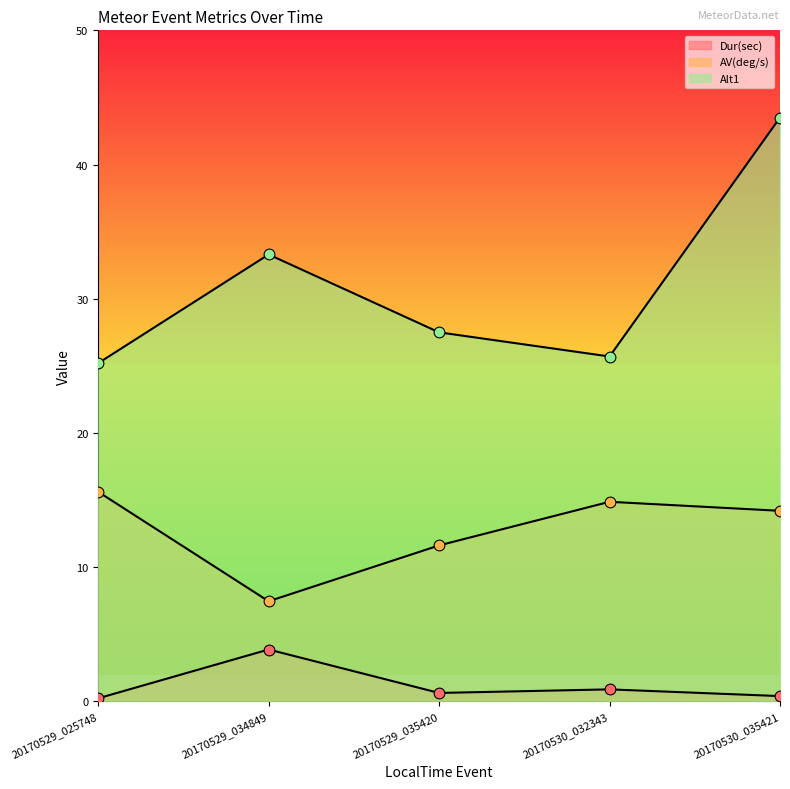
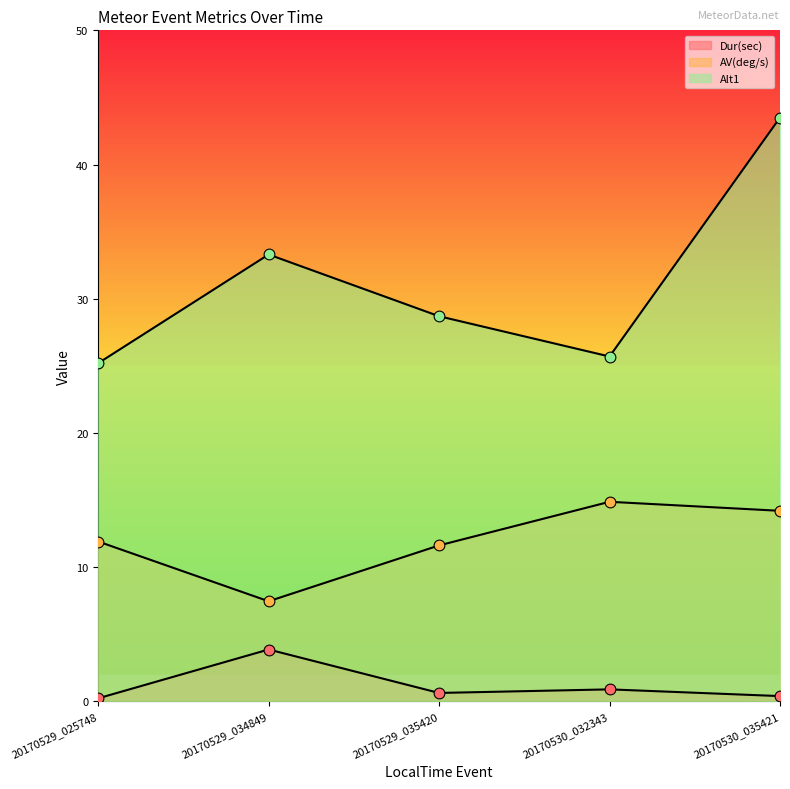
AV(deg/s), 20170529_025748: 15.6 -> 11.9
Alt1, 20170529_035420: 27.5 -> 28.7
